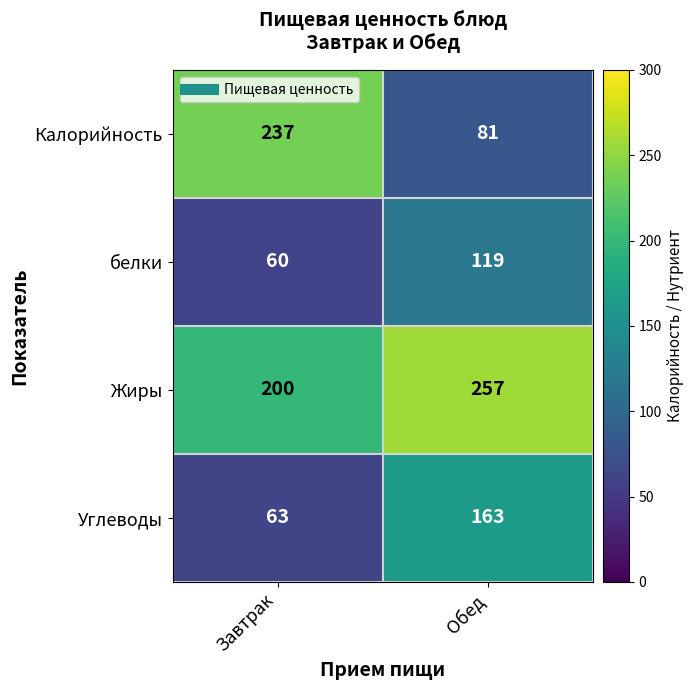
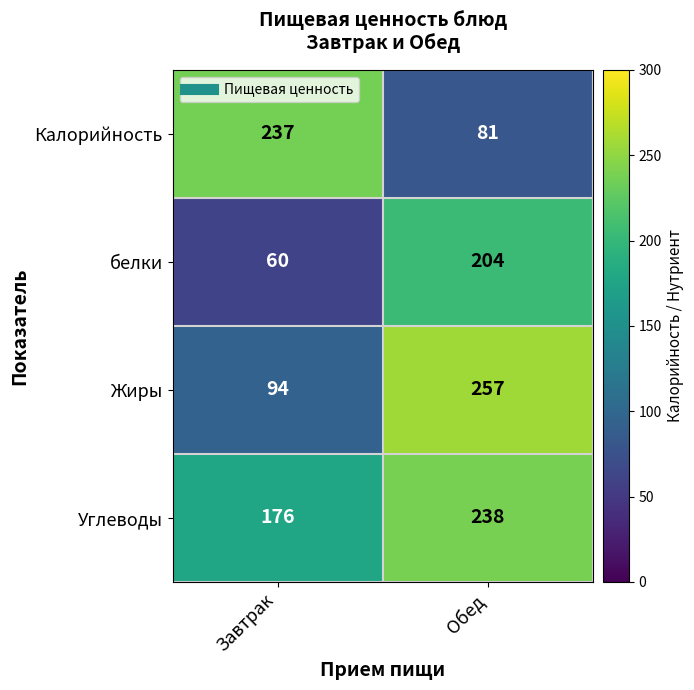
белки, Обед: 119 -> 204
Жиры, Завтрак: 200 -> 94
Углеводы, Завтрак: 63 -> 176
Углеводы, Обед: 163 -> 238
